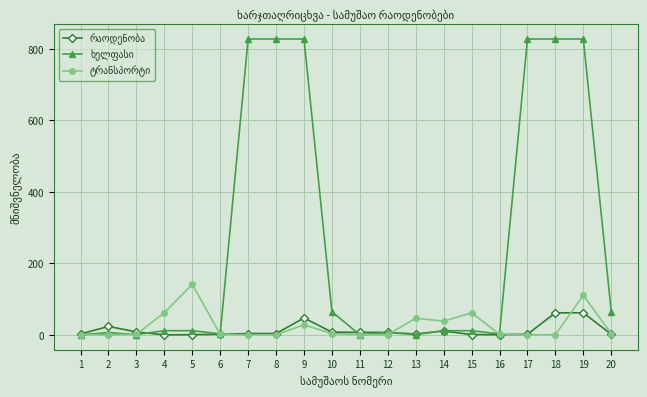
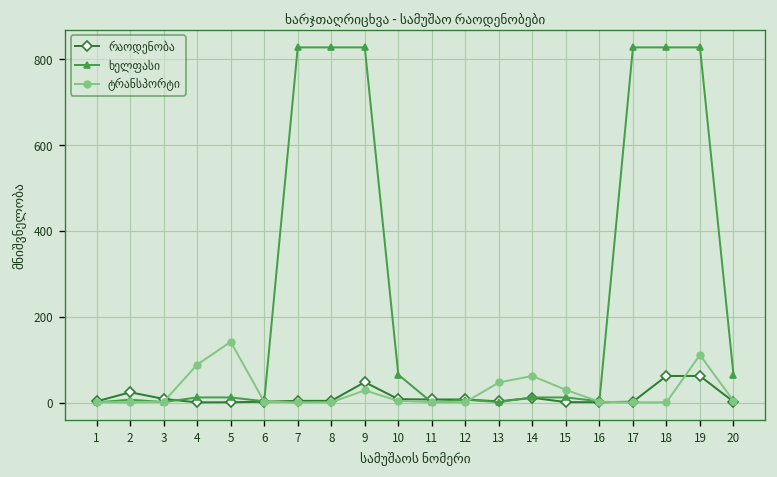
ტრანსპორტი, 4: 60 -> 90
ტრანსპორტი, 14: 40 -> 60
ტრანსპორტი, 15: 60 -> 30
